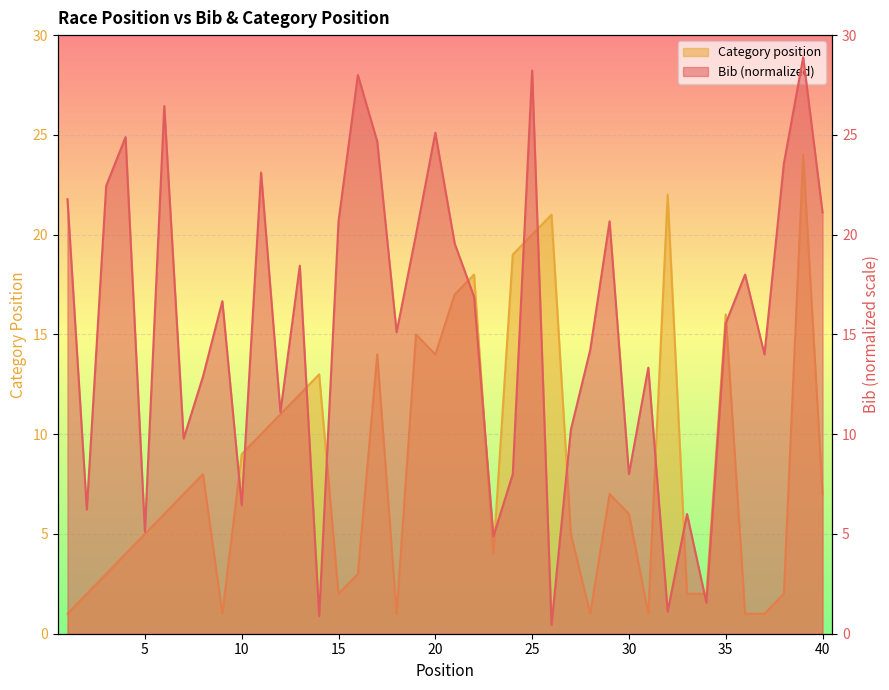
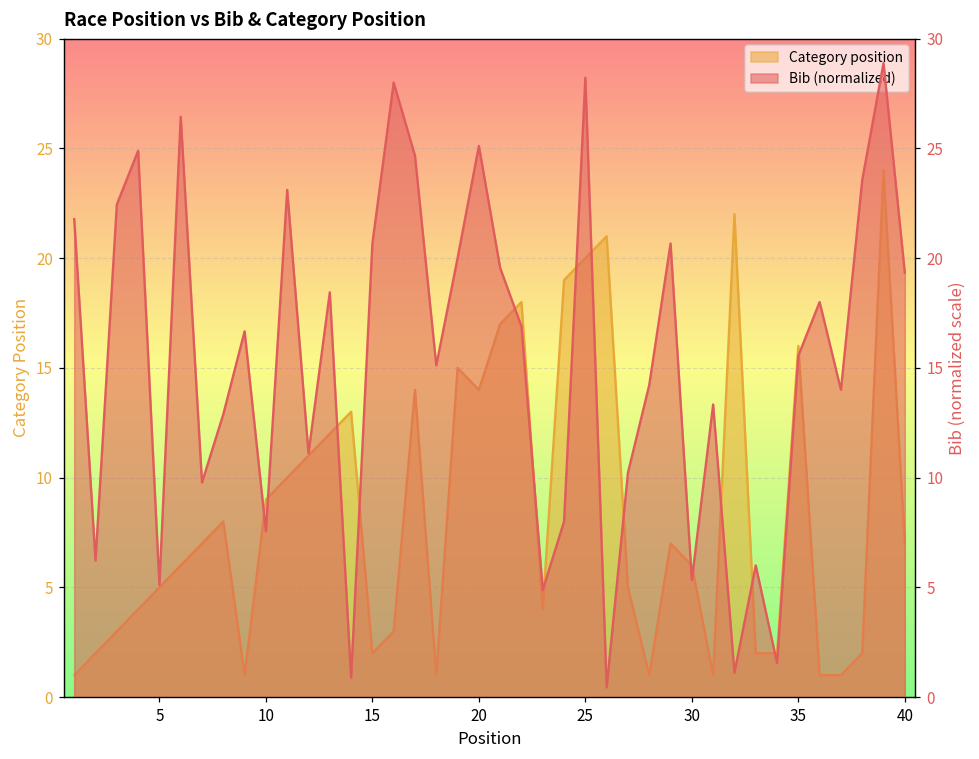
Bib (normalized), 10: 6.4 -> 7.6
Bib (normalized), 30: 8.0 -> 5.3
Bib (normalized), 40: 21.1 -> 19.3
